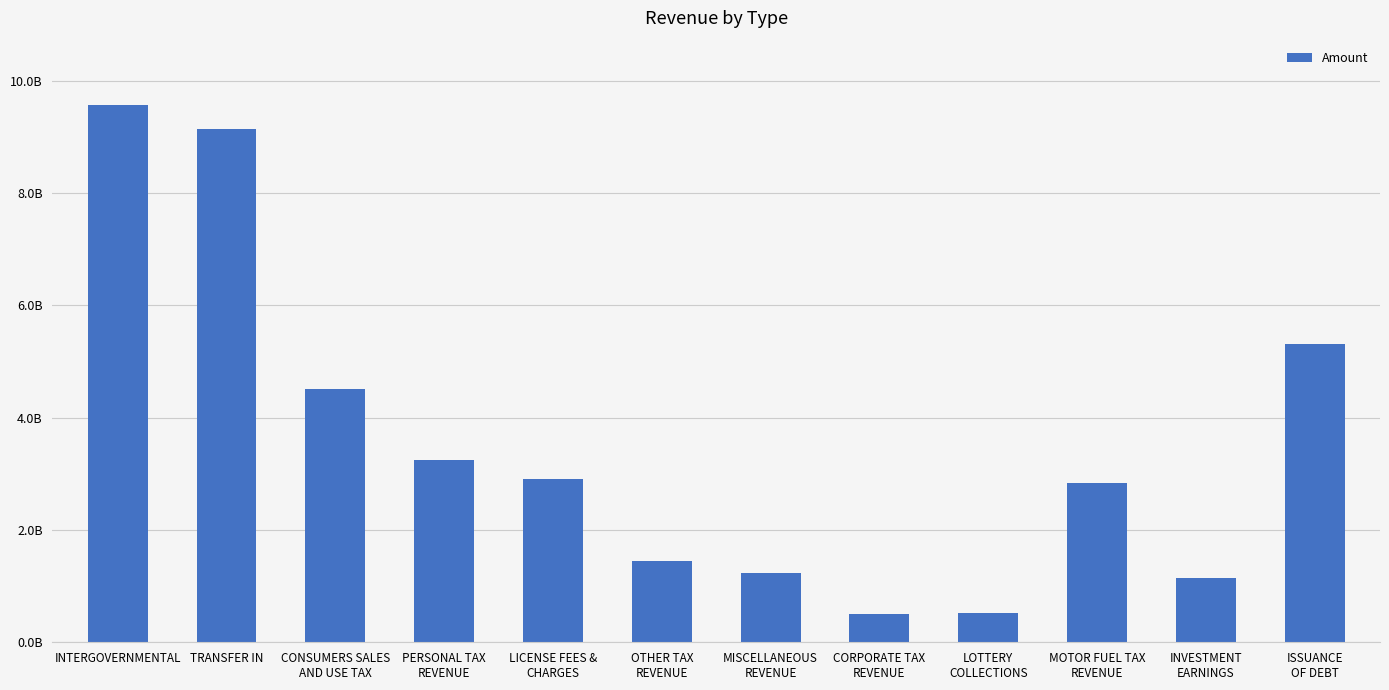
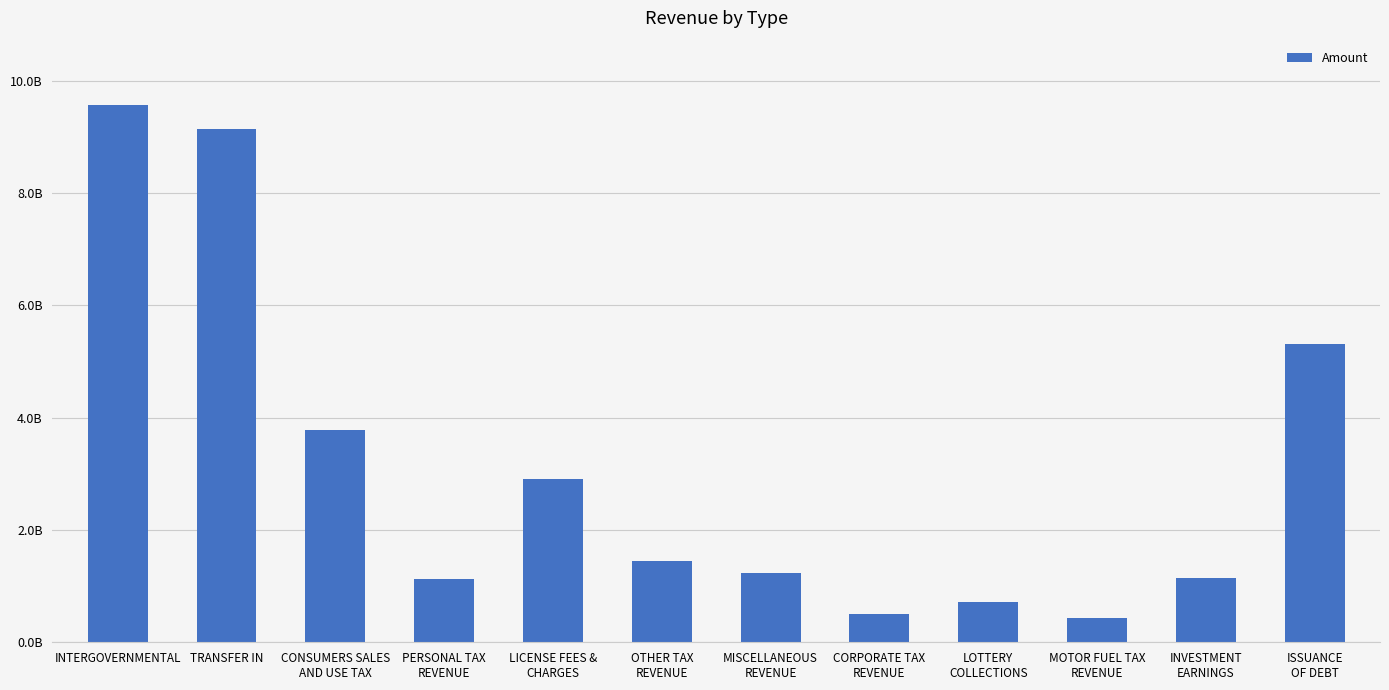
CONSUMERS SALES AND USE TAX: 4500000000 -> 3800000000
PERSONAL TAX REVENUE: 3200000000 -> 1100000000
LOTTERY COLLECTIONS: 500000000 -> 700000000
MOTOR FUEL TAX REVENUE: 2800000000 -> 400000000
